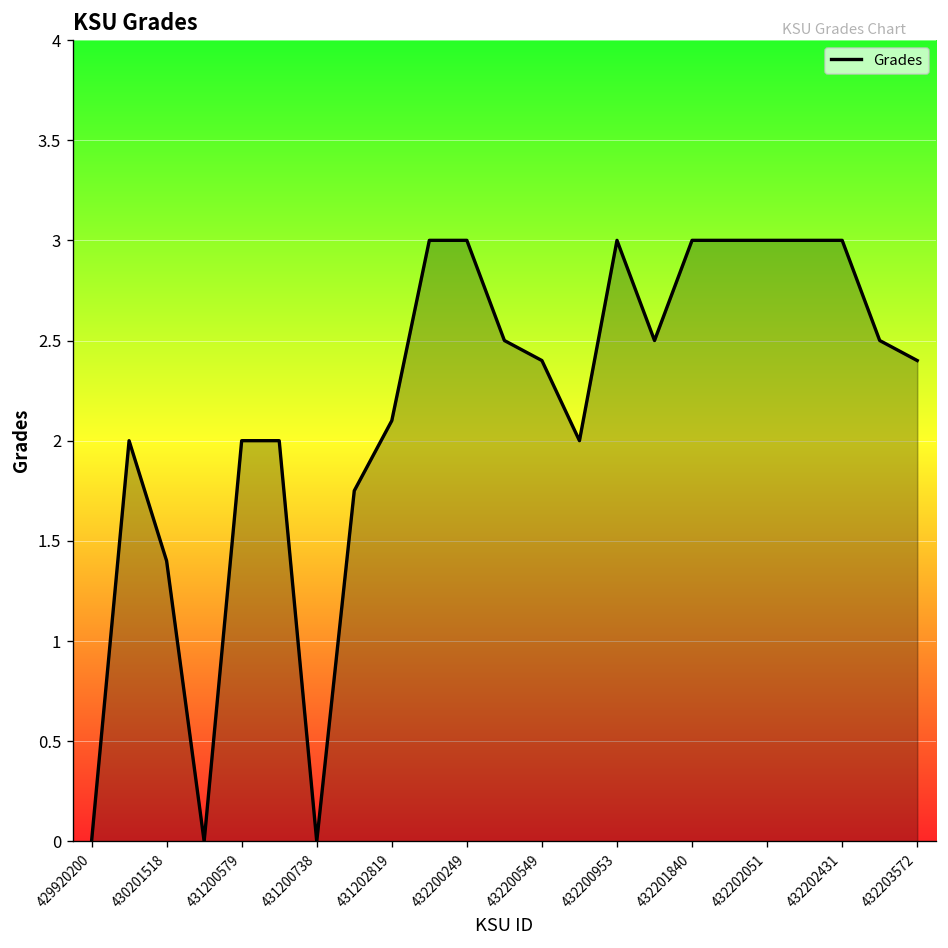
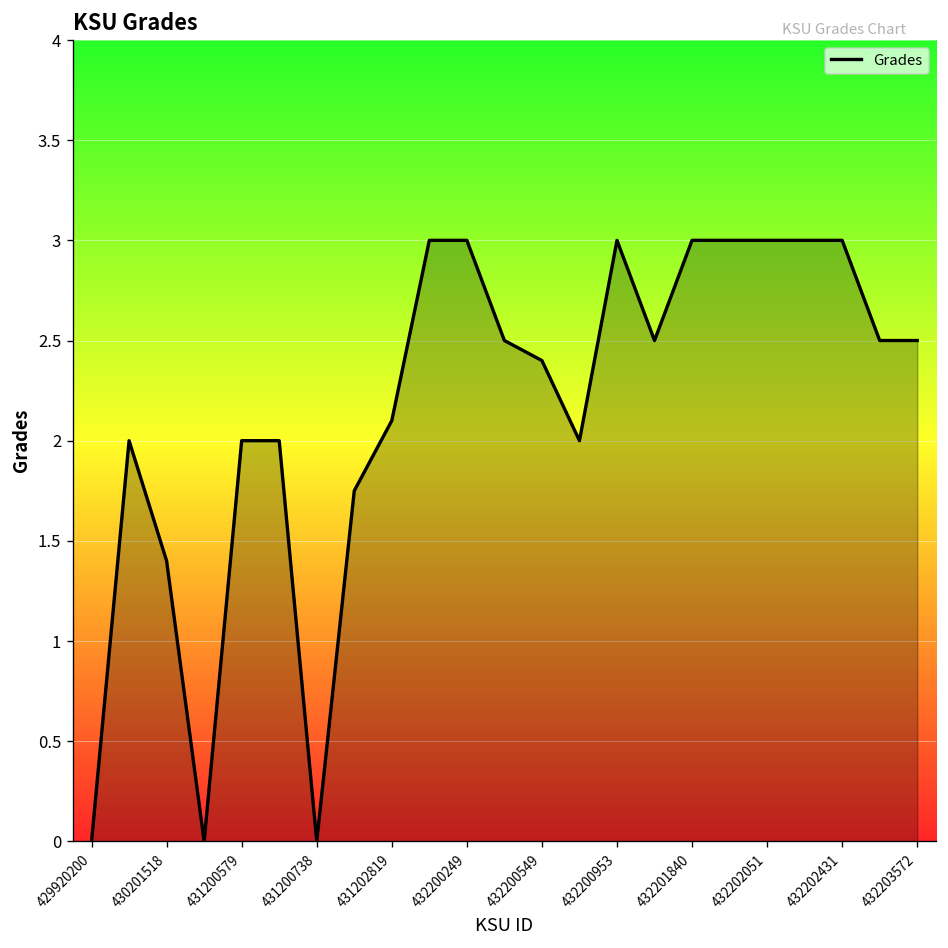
432203572: 2.4 -> 2.5
